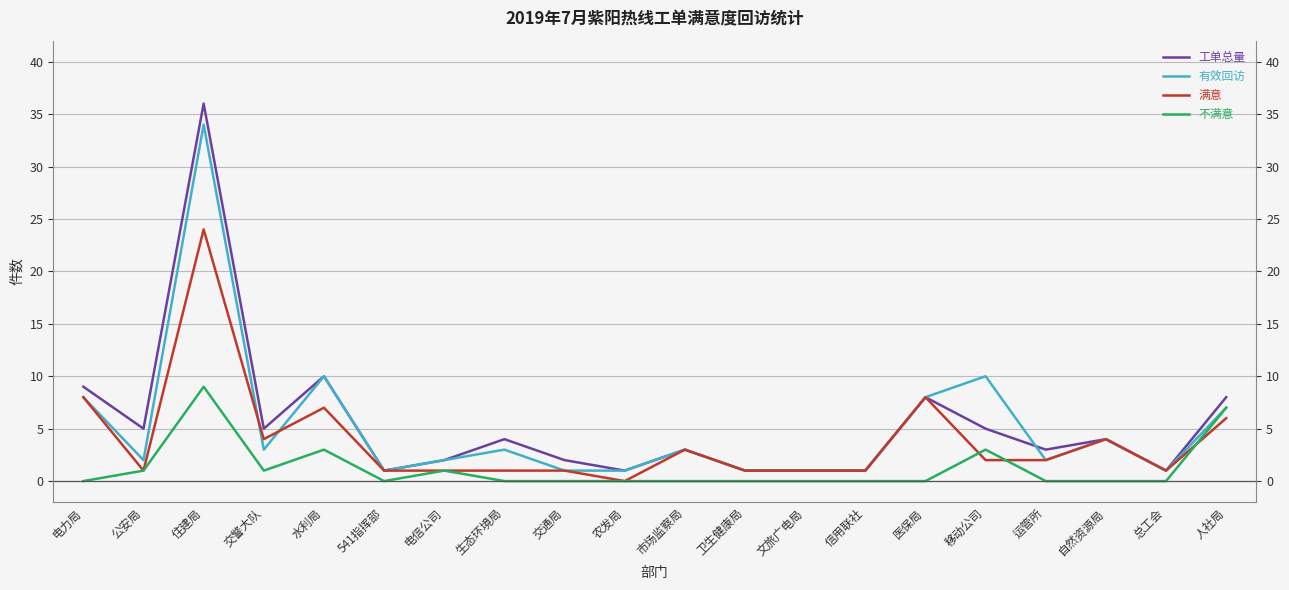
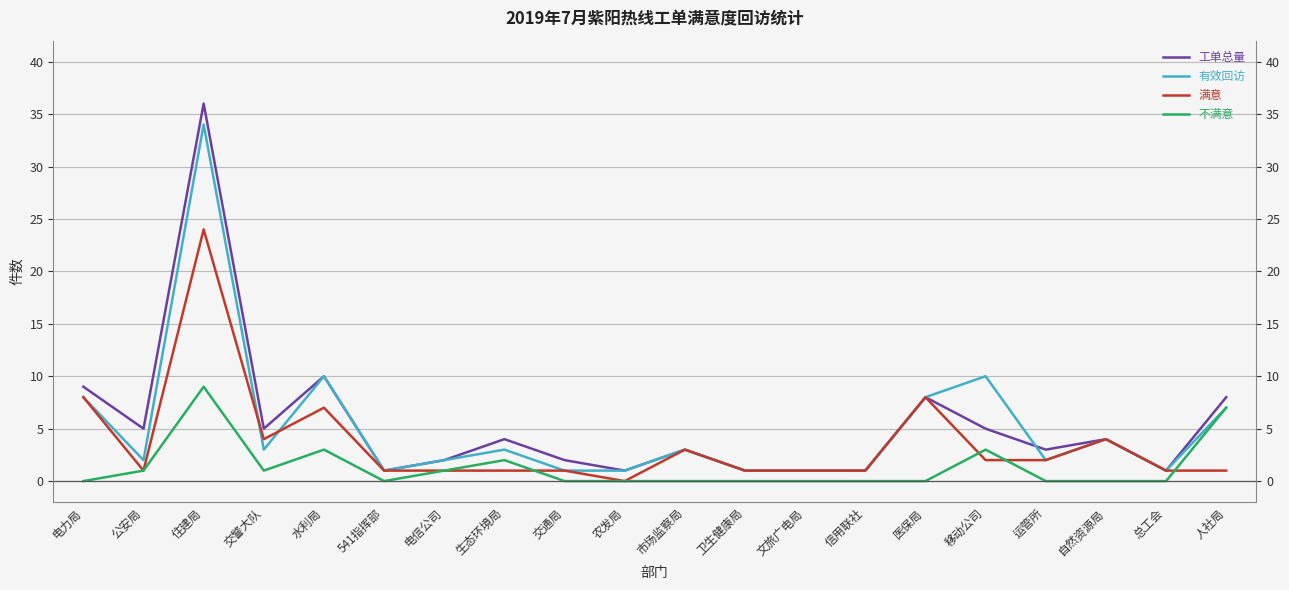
不满意, 生态环境局: 0 -> 2
满意, 人社局: 6 -> 1
